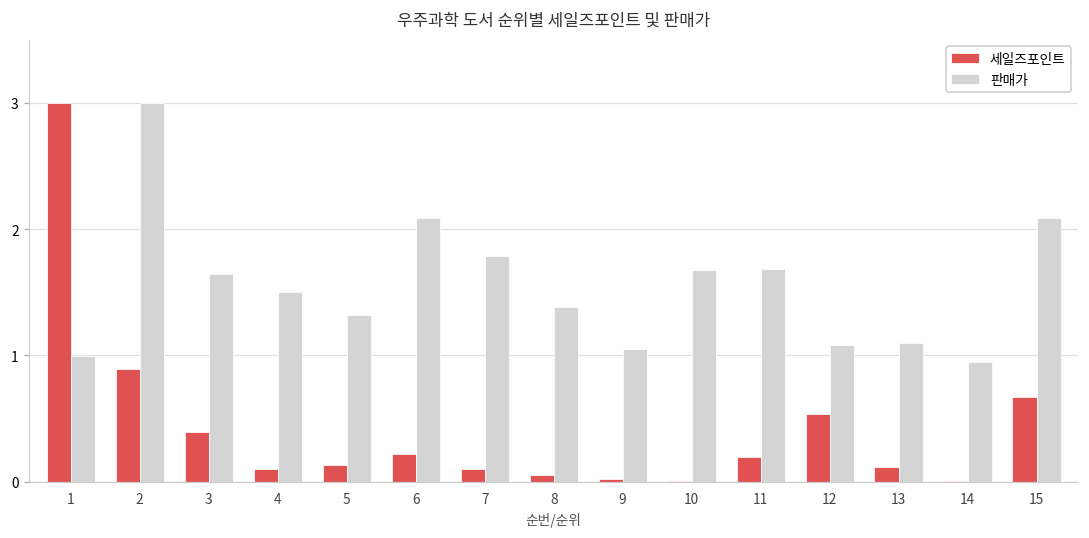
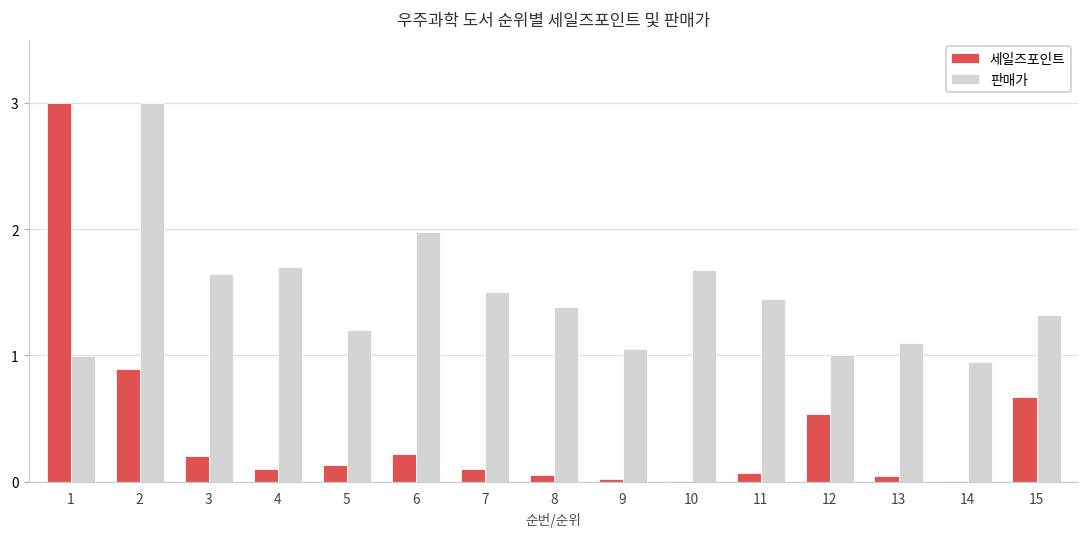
세일즈포인트, 3: 0.39 -> 0.20
판매가, 4: 1.50 -> 1.70
판매가, 5: 1.32 -> 1.20
판매가, 6: 2.08 -> 1.98
판매가, 7: 1.78 -> 1.50
세일즈포인트, 11: 0.20 -> 0.06
판매가, 11: 1.68 -> 1.45
판매가, 12: 1.08 -> 1.00
세일즈포인트, 13: 0.12 -> 0.04
판매가, 15: 2.09 -> 1.32
